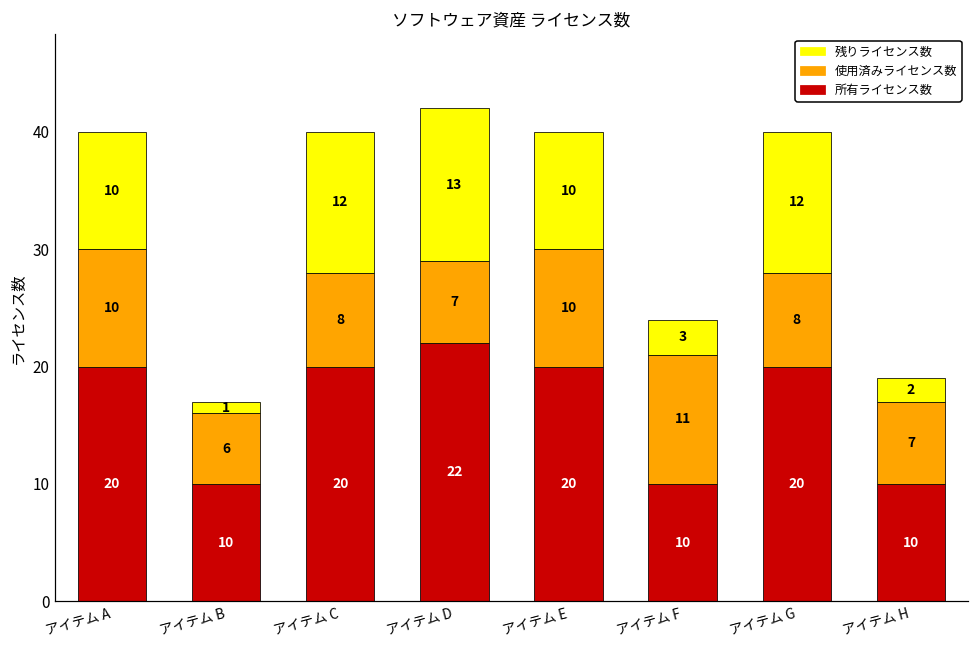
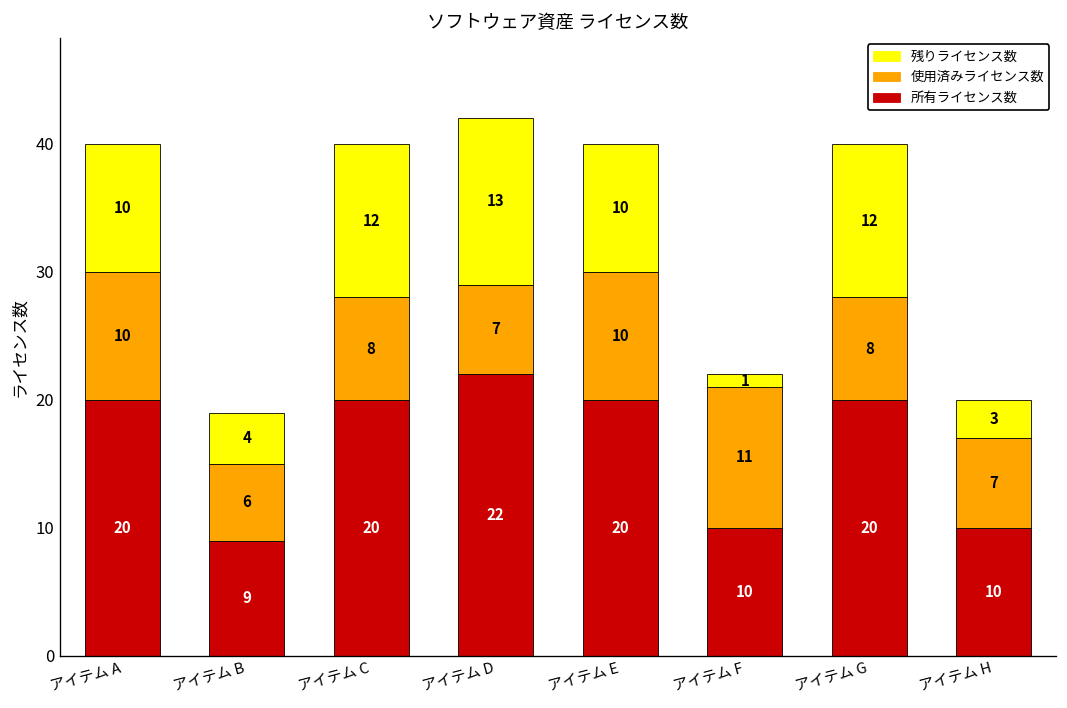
所有ライセンス数, アイテム B: 10 -> 9
残りライセンス数, アイテム B: 1 -> 4
残りライセンス数, アイテム F: 3 -> 1
残りライセンス数, アイテム H: 2 -> 3
